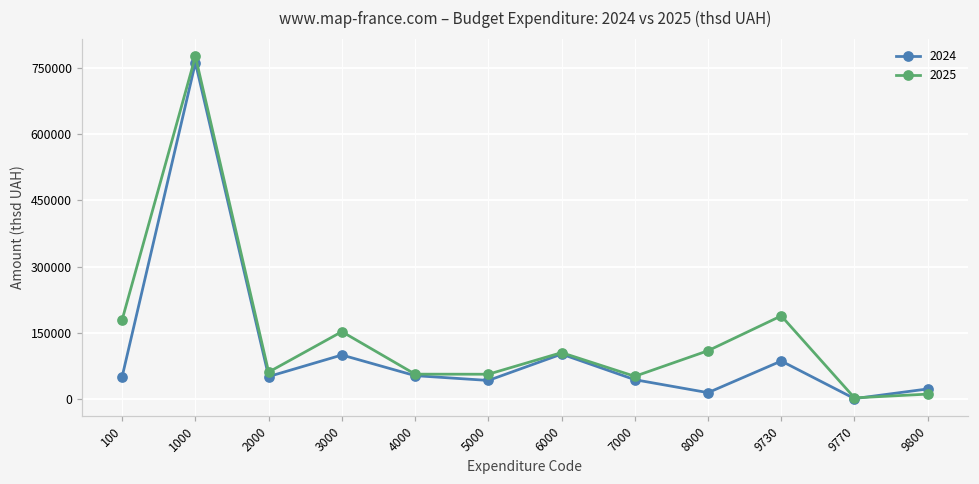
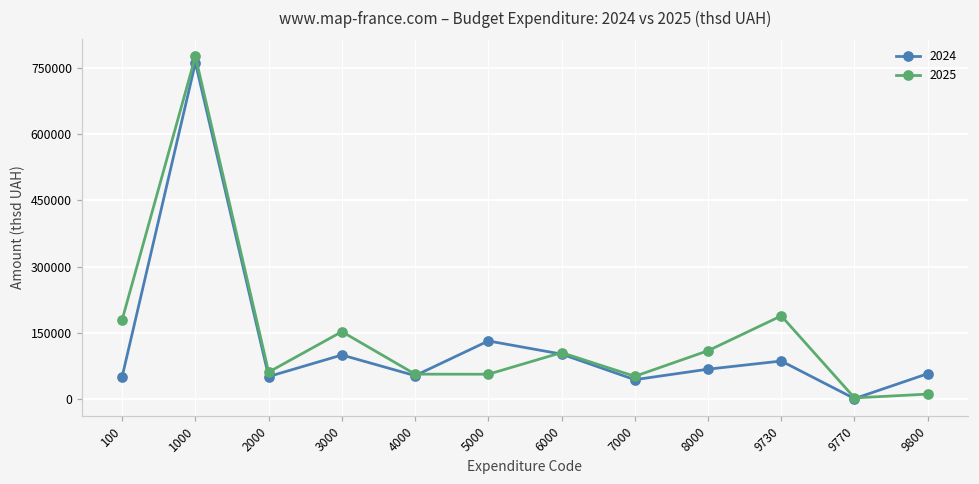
2024, 5000: 40000 -> 130000
2024, 8000: 10000 -> 70000
2024, 9800: 20000 -> 60000
